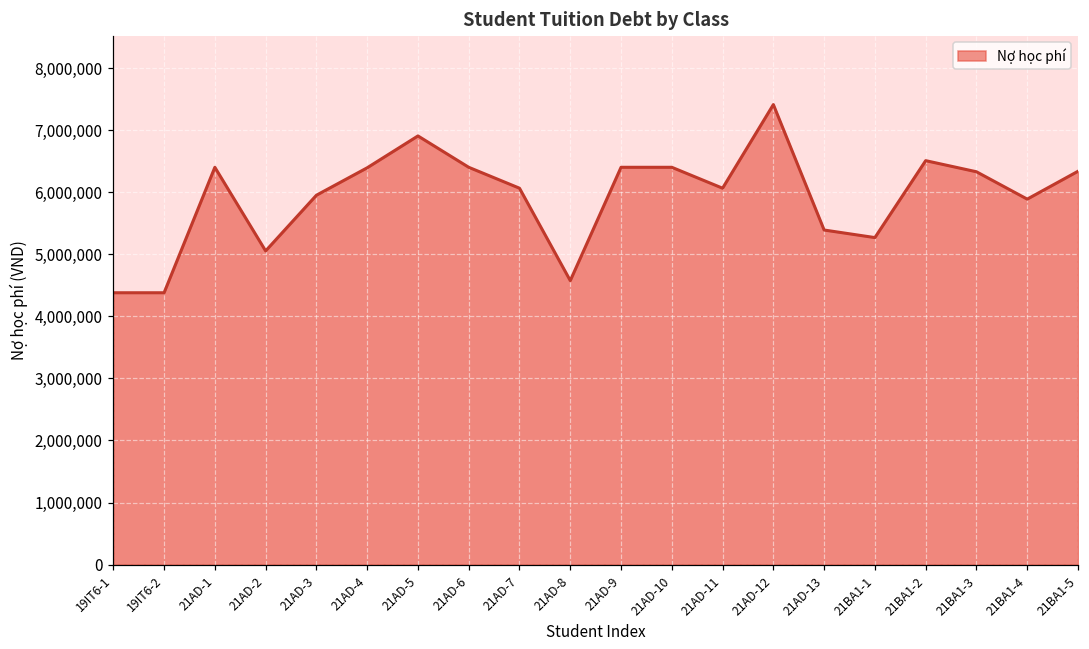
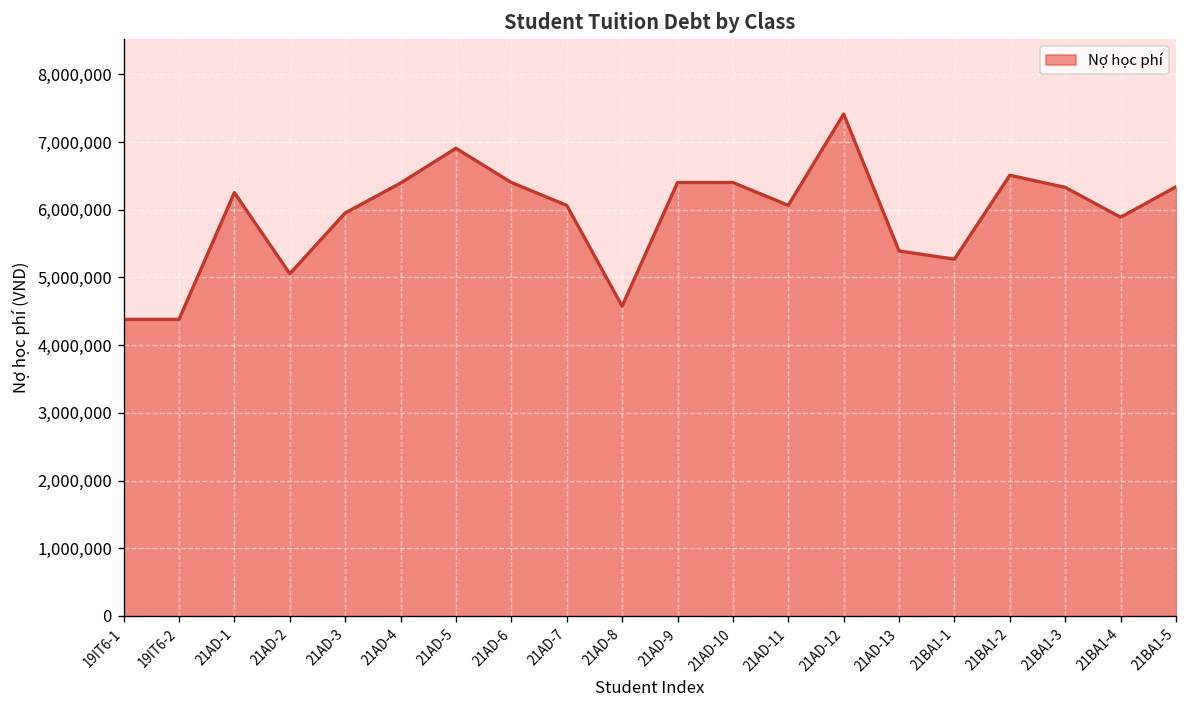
21AD-1: 6,400,000 -> 6,300,000
